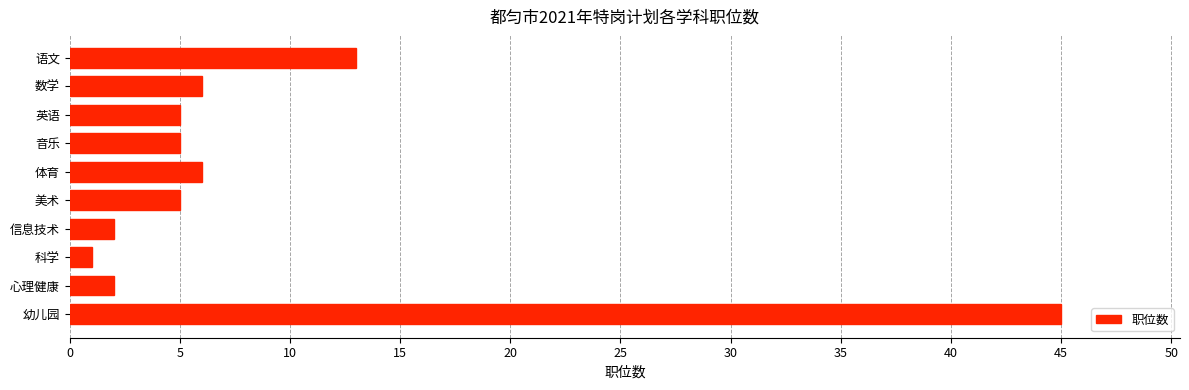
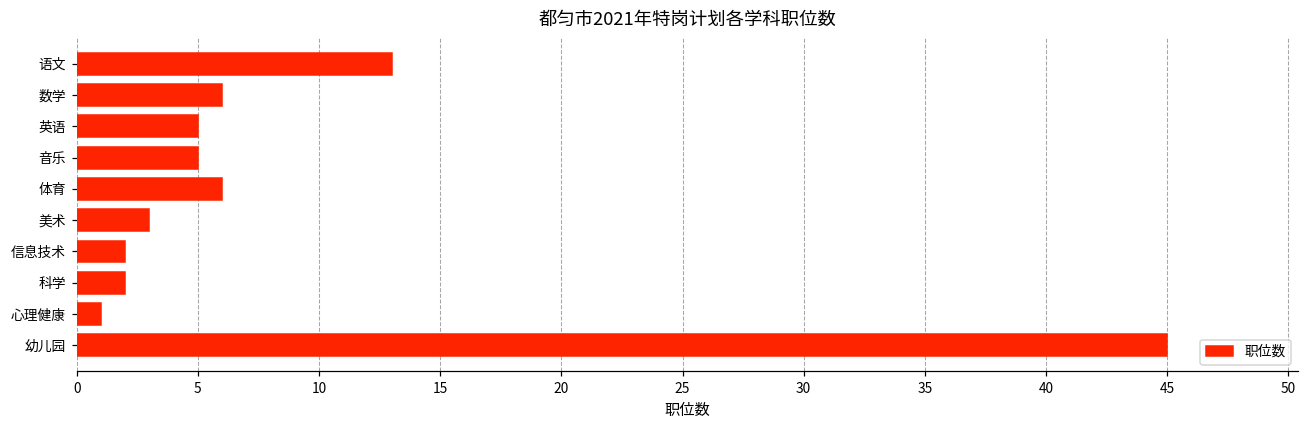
美术: 5 -> 3
科学: 1 -> 2
心理健康: 2 -> 1
